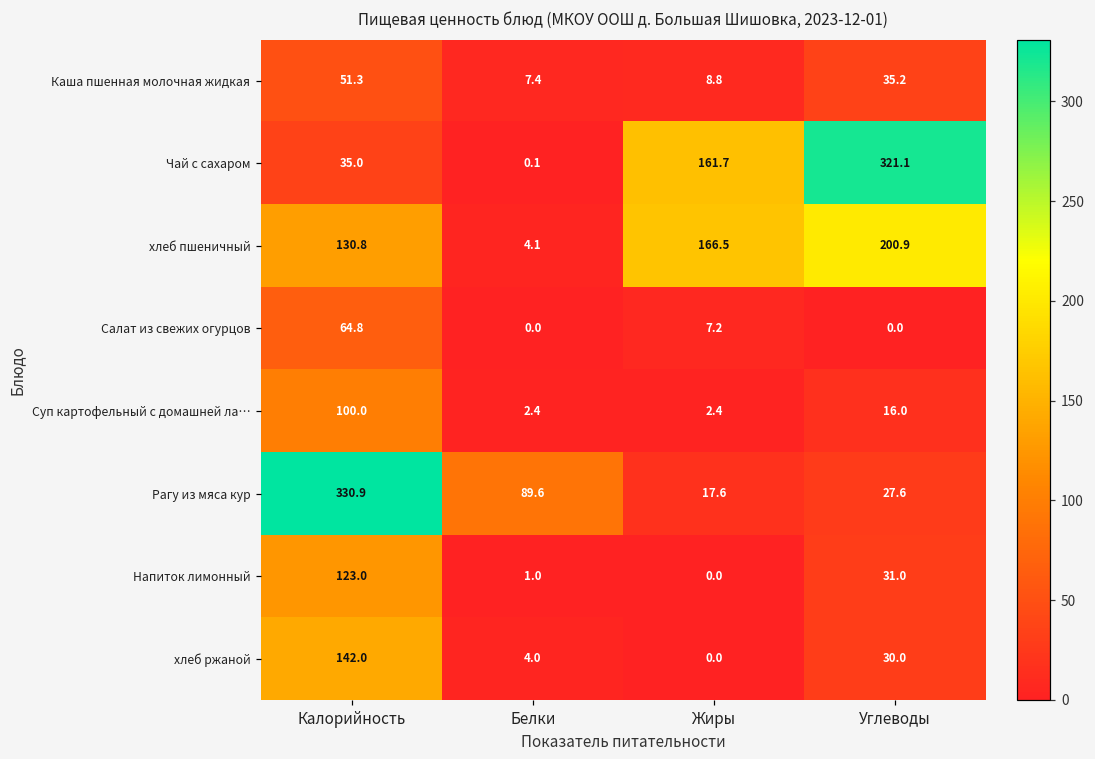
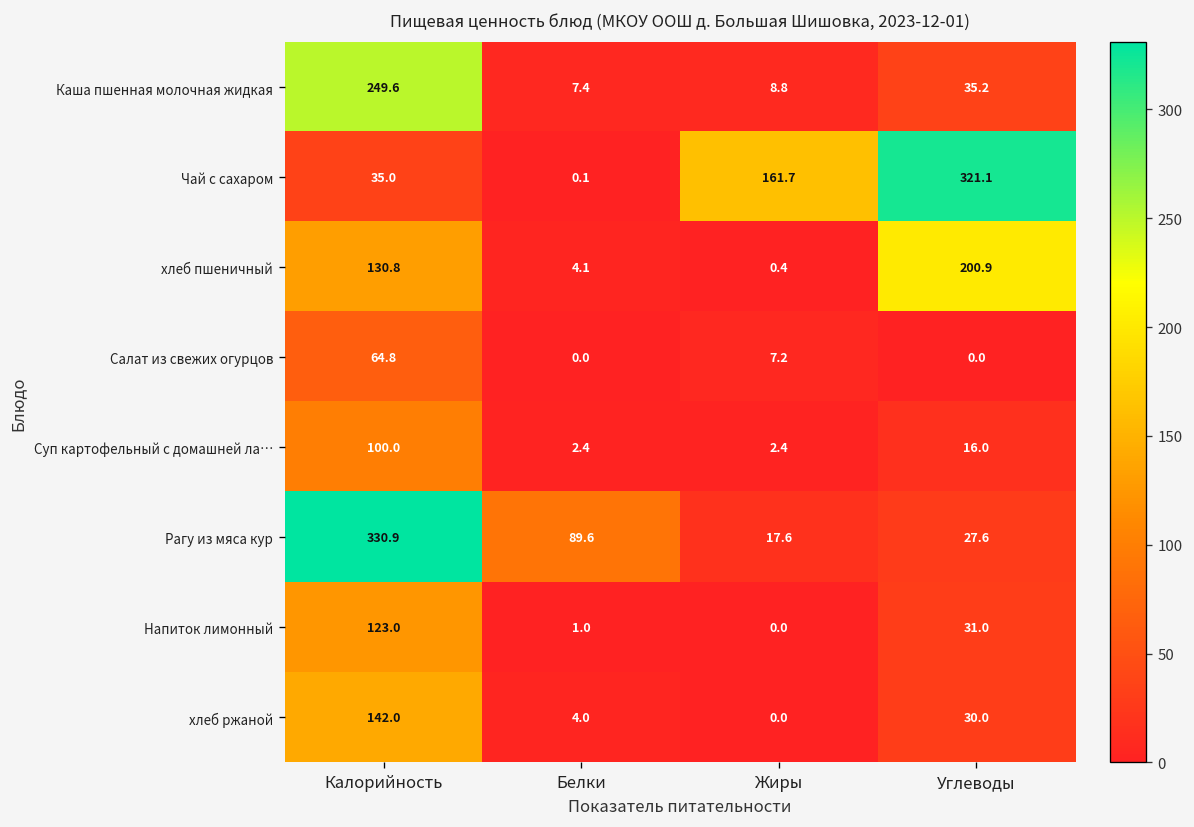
Каша пшенная молочная жидкая, Калорийность: 51.3 -> 249.6
хлеб пшеничный, Жиры: 166.5 -> 0.4
